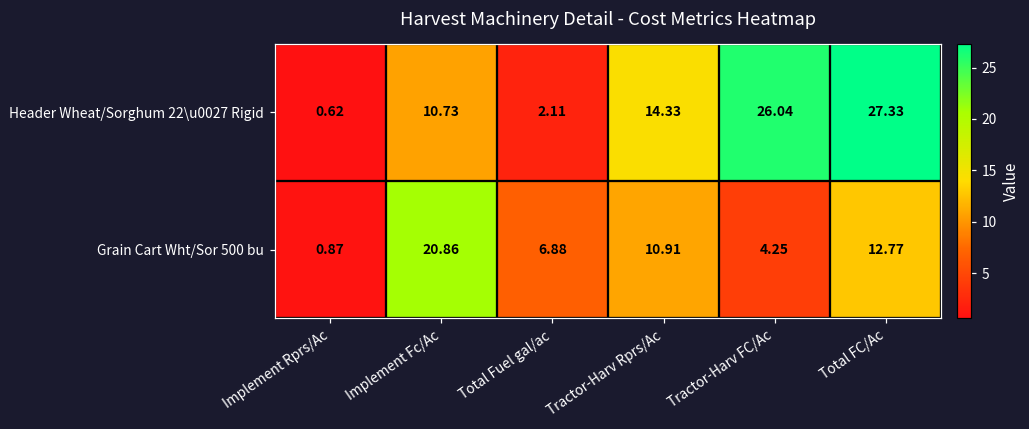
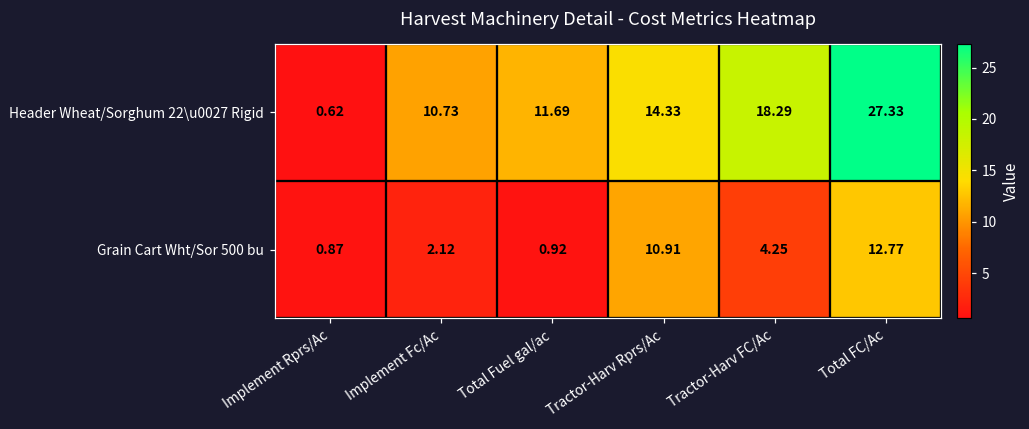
Header Wheat/Sorghum 22\u0027 Rigid, Total Fuel gal/ac: 2.11 -> 11.69
Header Wheat/Sorghum 22\u0027 Rigid, Tractor-Harv FC/Ac: 26.04 -> 18.29
Grain Cart Wht/Sor 500 bu, Implement Fc/Ac: 20.86 -> 2.12
Grain Cart Wht/Sor 500 bu, Total Fuel gal/ac: 6.88 -> 0.92
